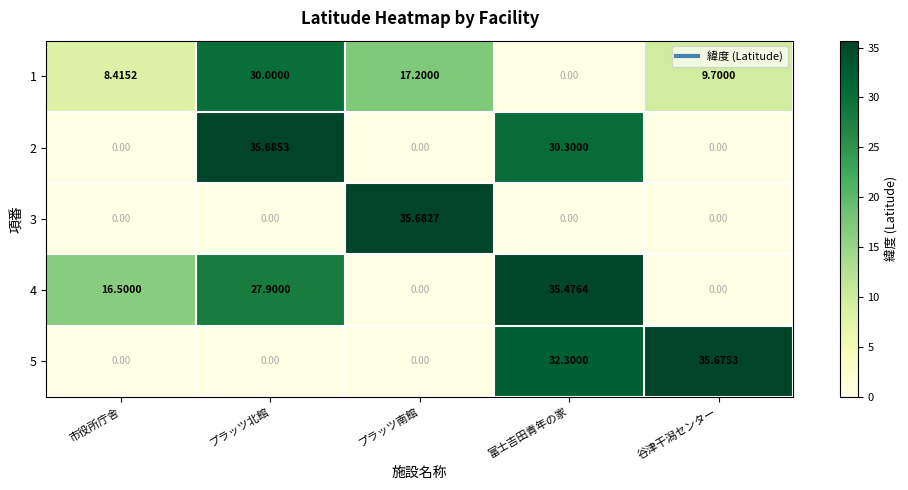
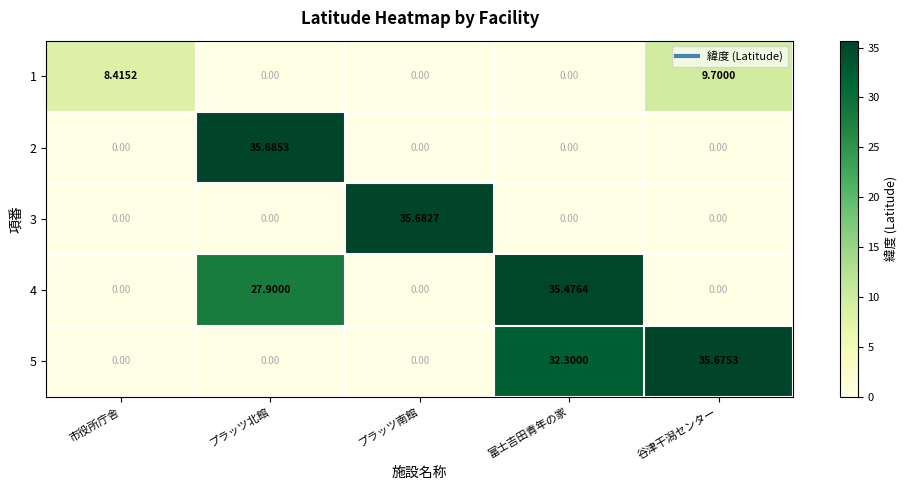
1, プラッツ北館: 30.0000 -> 0.00
1, プラッツ南館: 17.2000 -> 0.00
2, 富士吉田青年の家: 30.3000 -> 0.00
4, 市役所庁舎: 16.5000 -> 0.00
